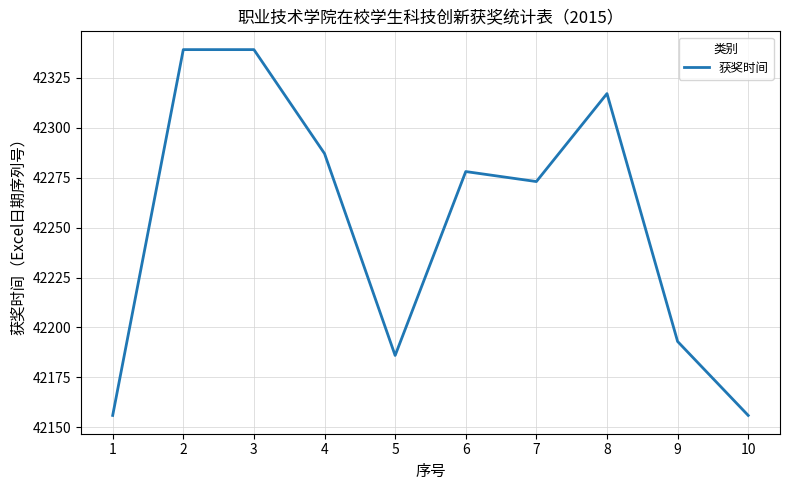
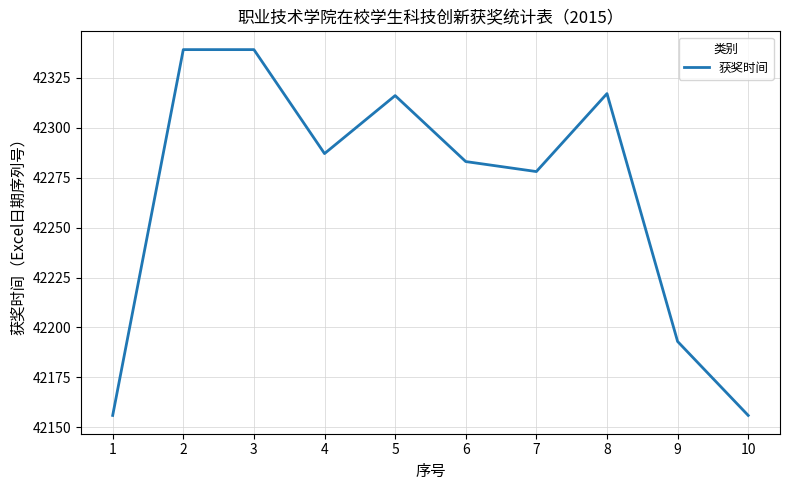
5: 42186 -> 42316
6: 42278 -> 42283
7: 42273 -> 42278
